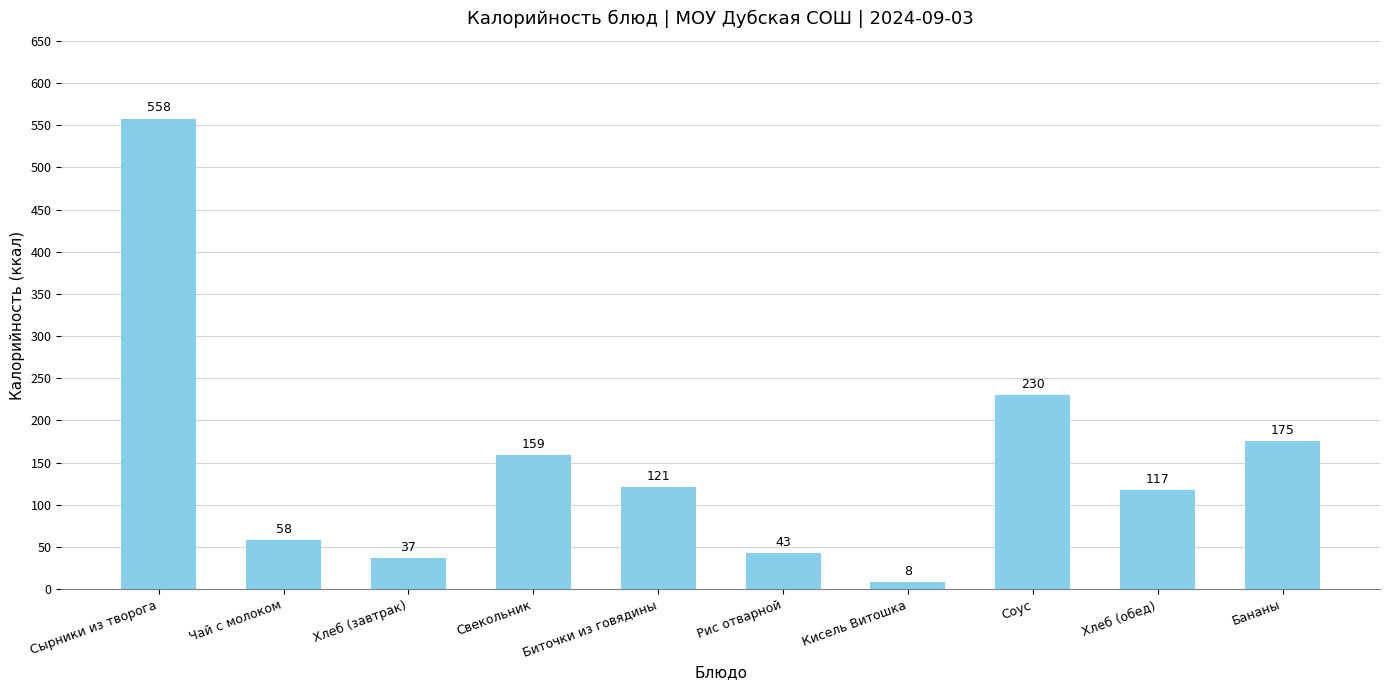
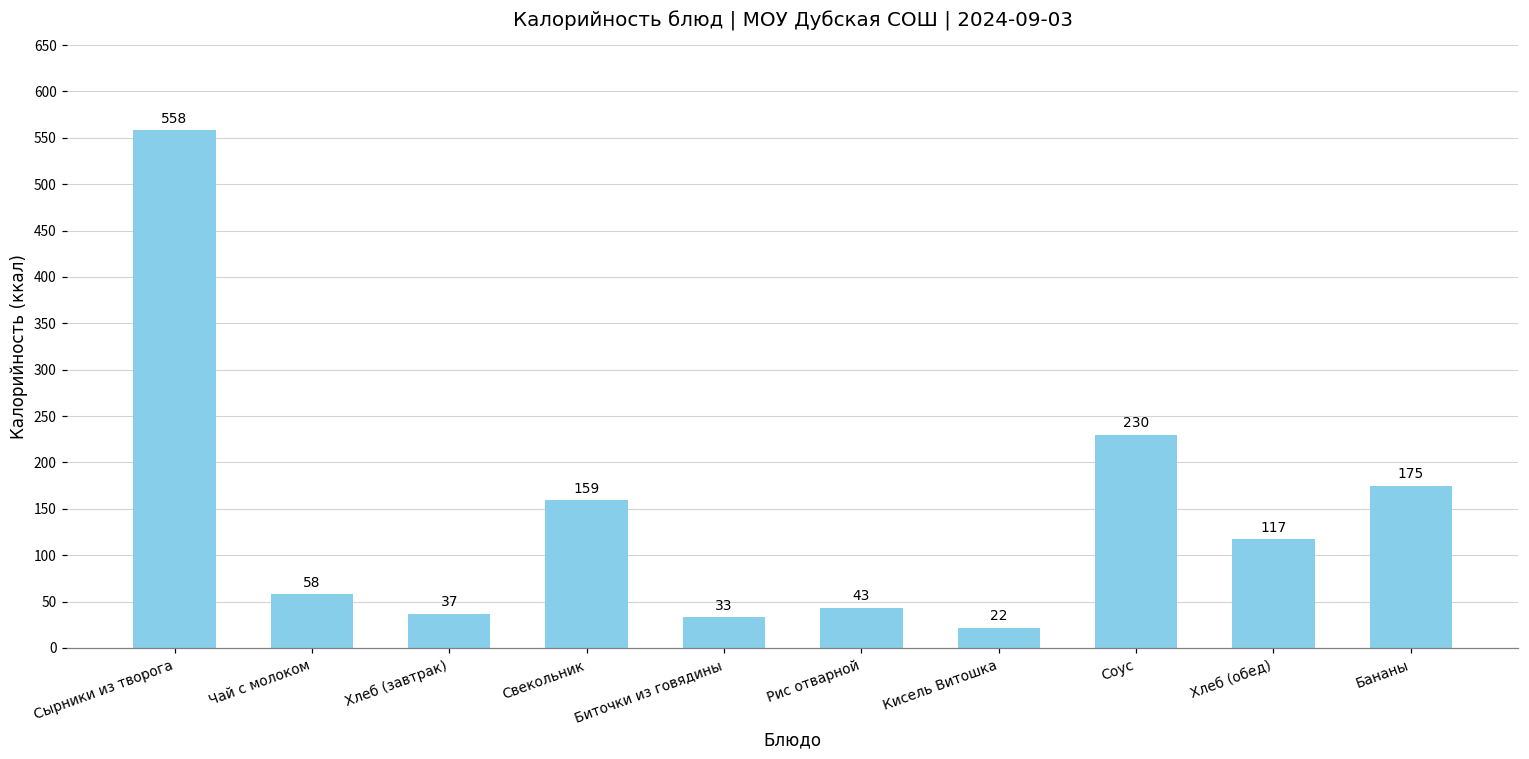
Биточки из говядины: 121 -> 33
Кисель Витошка: 8 -> 22
